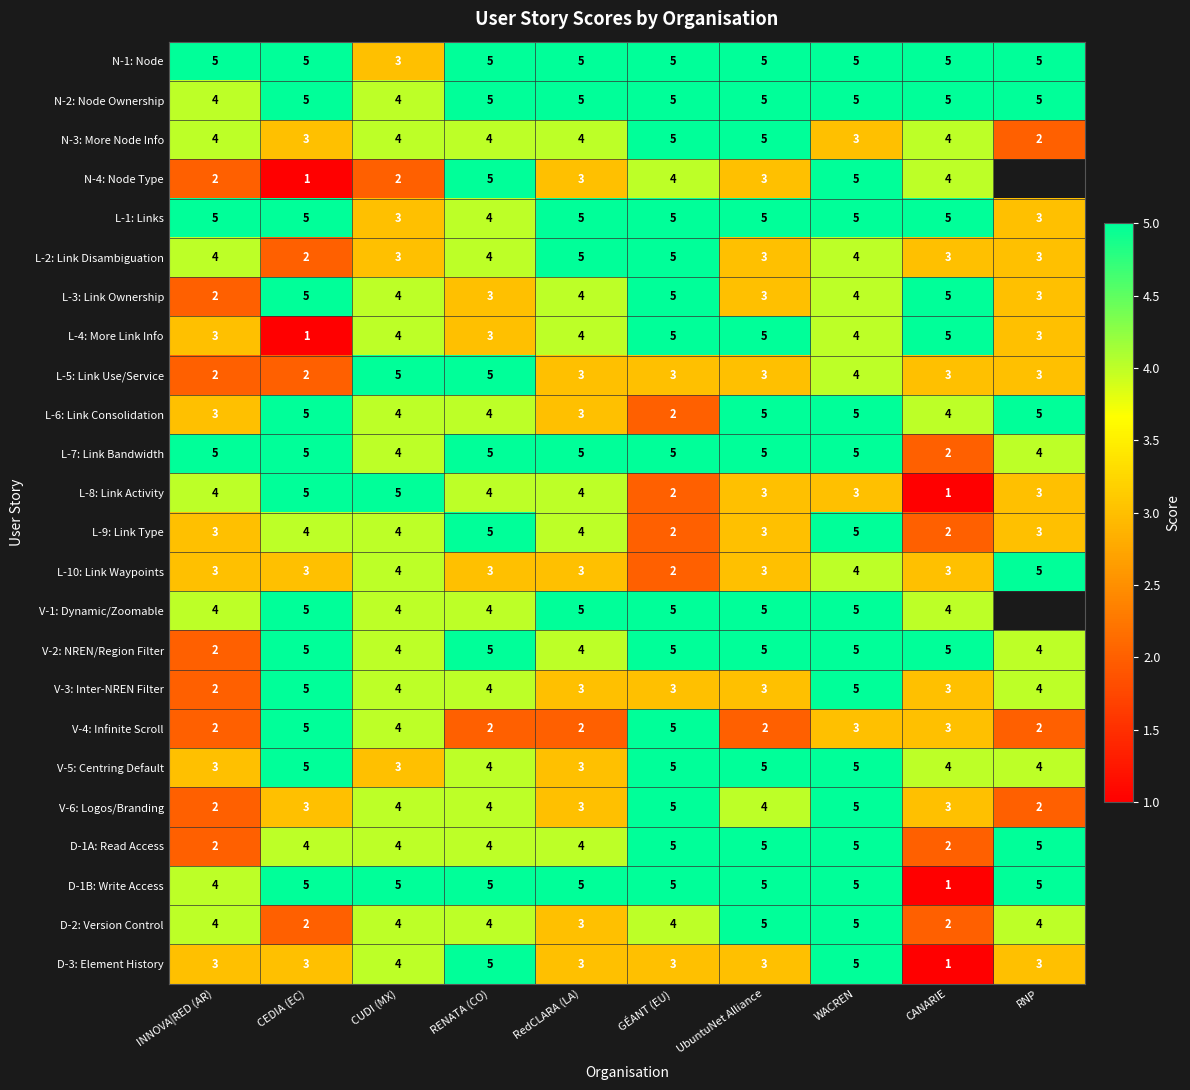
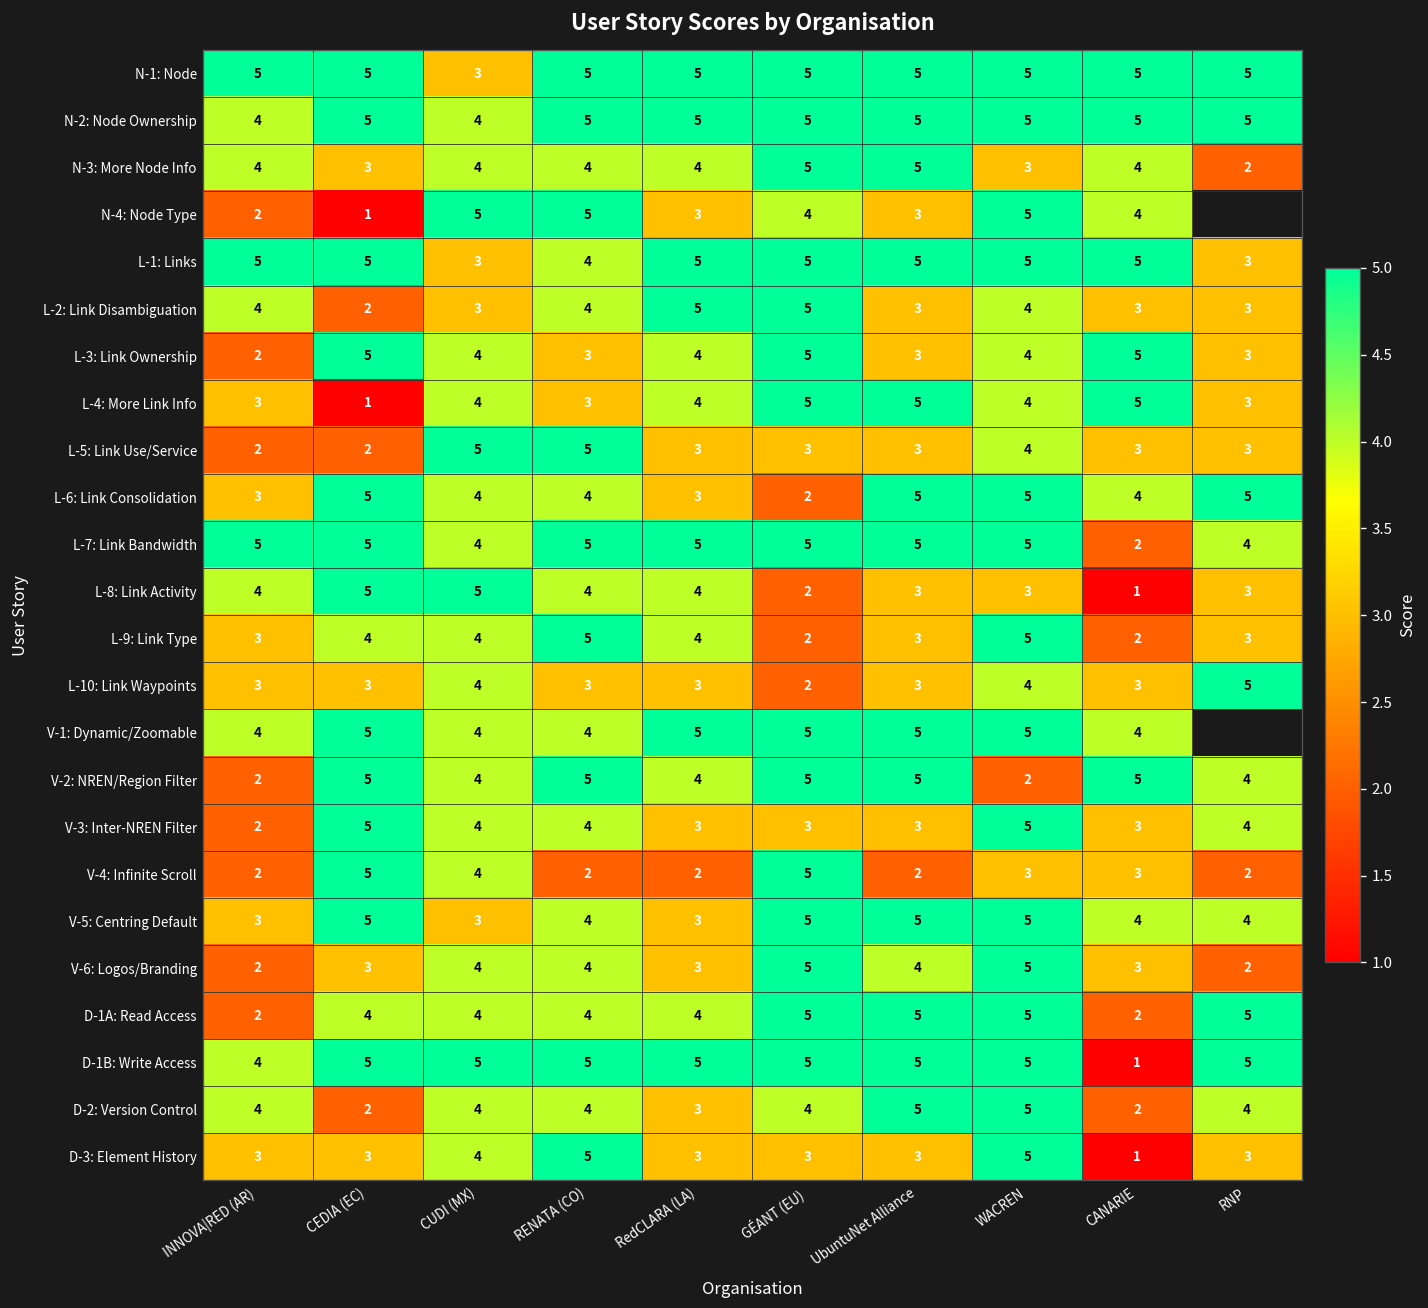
N-4: Node Type, CUDI (MX): 2 -> 5
V-2: NREN/Region Filter, WACREN: 5 -> 2
